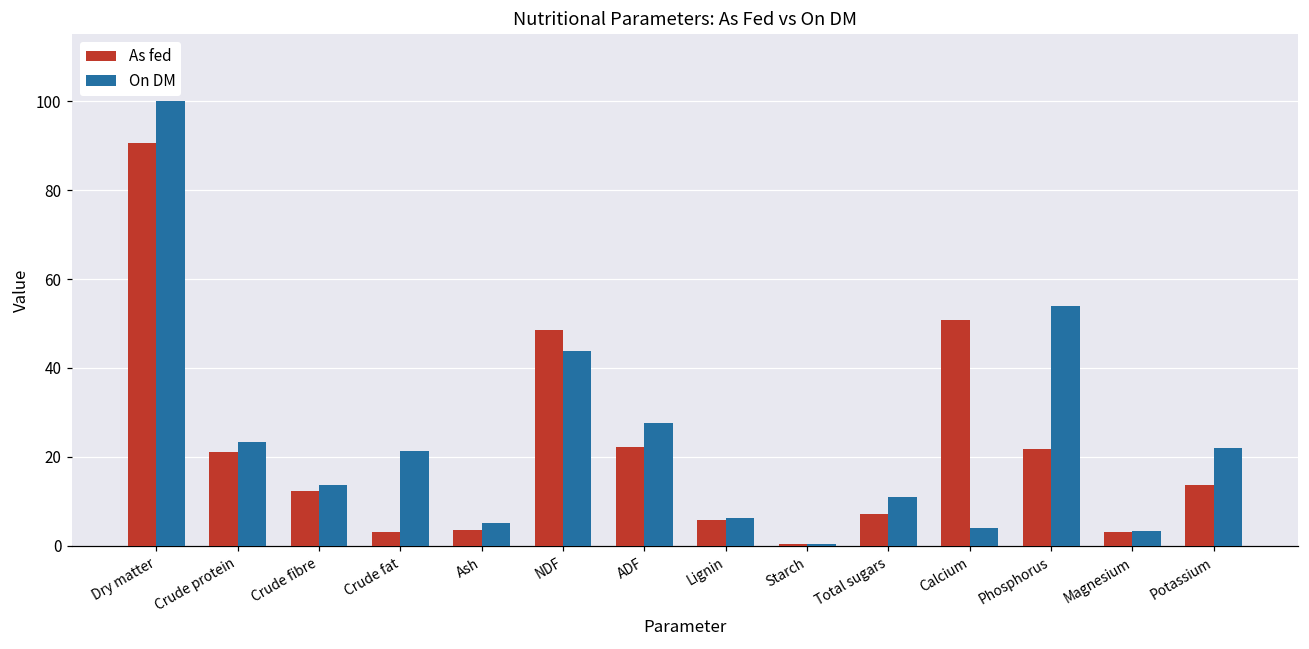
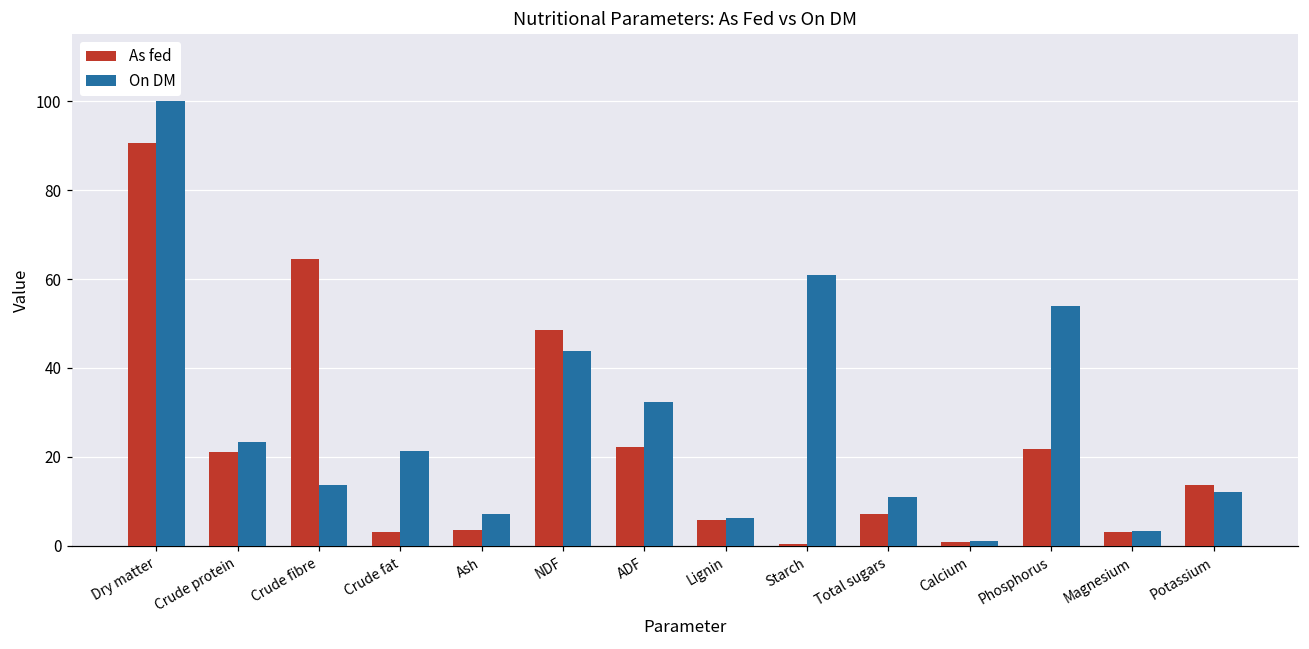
As fed, Crude fibre: 12 -> 64
On DM, Ash: 5 -> 7
On DM, ADF: 28 -> 32
On DM, Starch: 0 -> 61
As fed, Calcium: 51 -> 1
On DM, Calcium: 4 -> 1
On DM, Potassium: 22 -> 12
